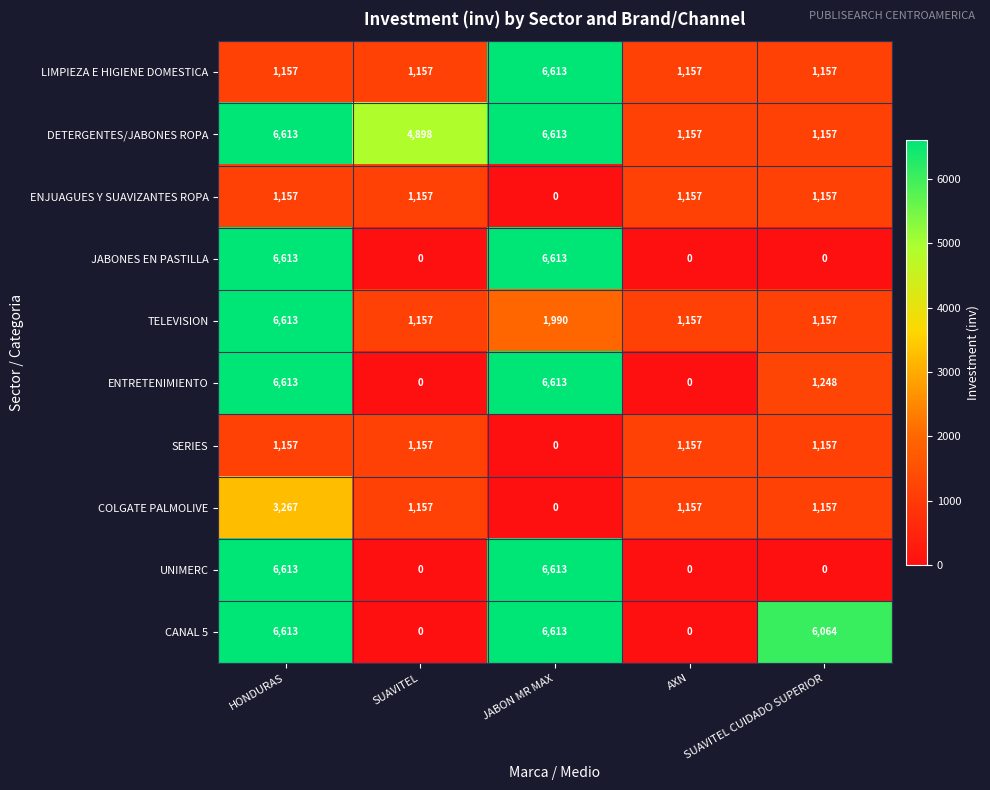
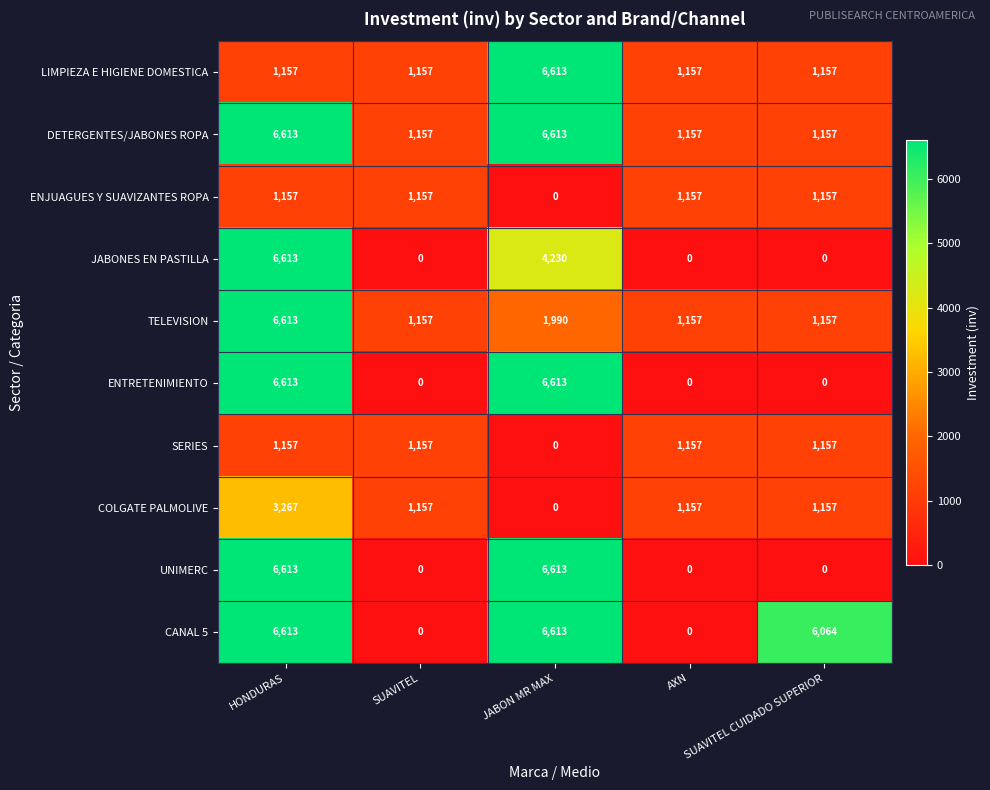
DETERGENTES/JABONES ROPA, SUAVITEL: 4,898 -> 1,157
JABONES EN PASTILLA, JABON MR MAX: 6,613 -> 4,230
ENTRETENIMIENTO, SUAVITEL CUIDADO SUPERIOR: 1,248 -> 0
